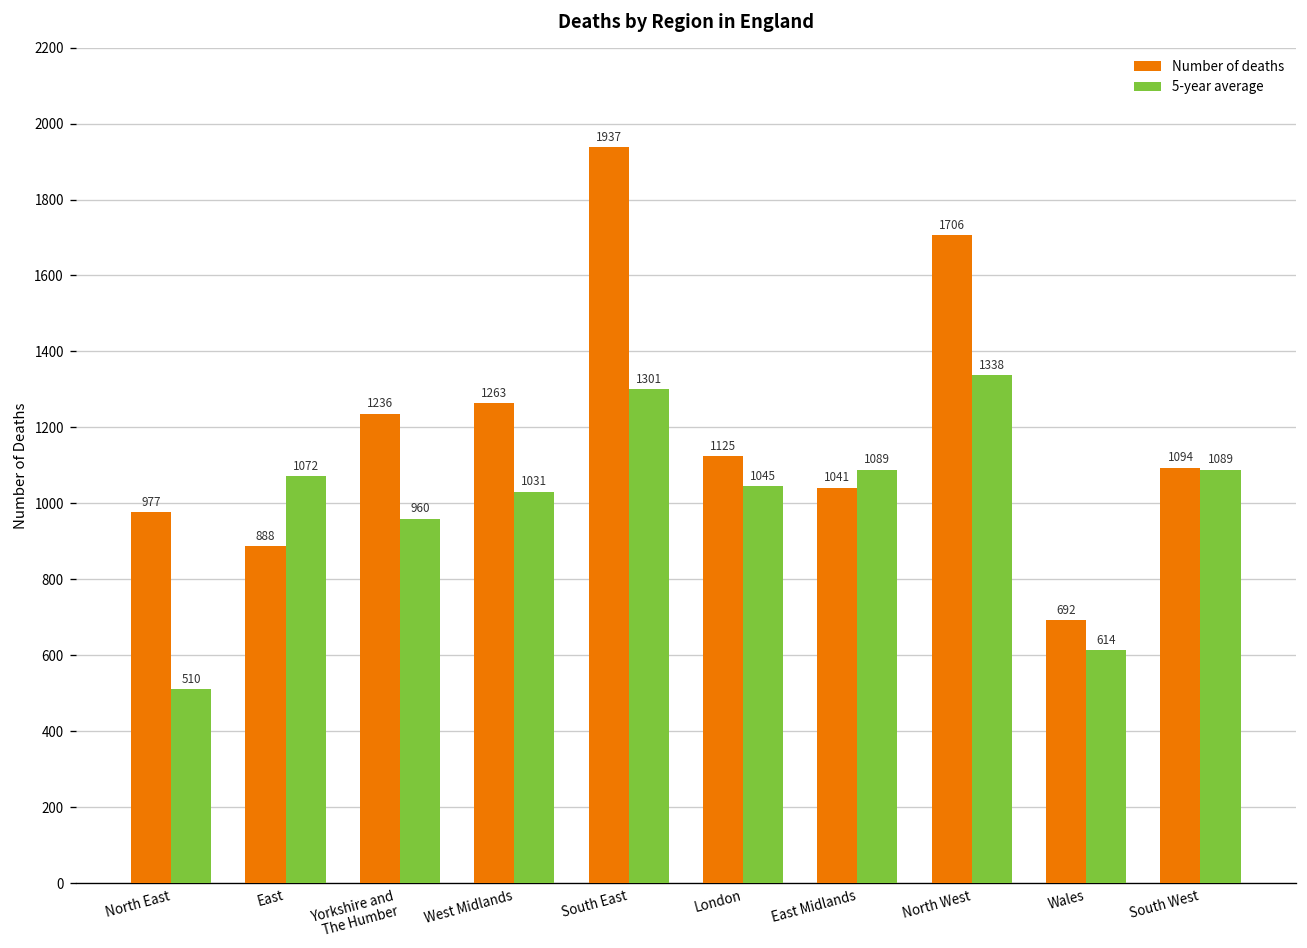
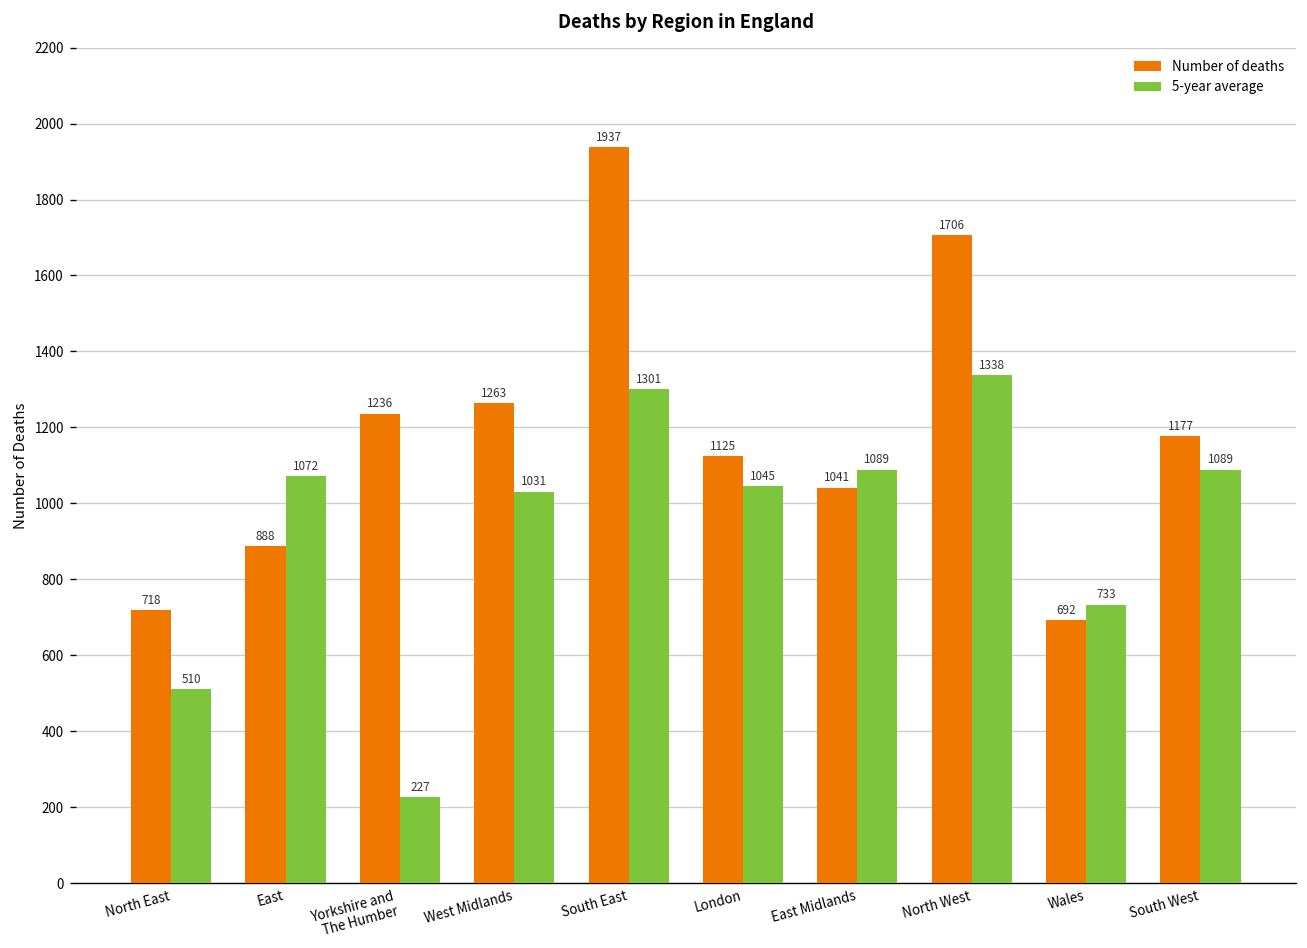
Number of deaths, North East: 977 -> 718
5-year average, Yorkshire and The Humber: 960 -> 227
5-year average, Wales: 614 -> 733
Number of deaths, South West: 1094 -> 1177
